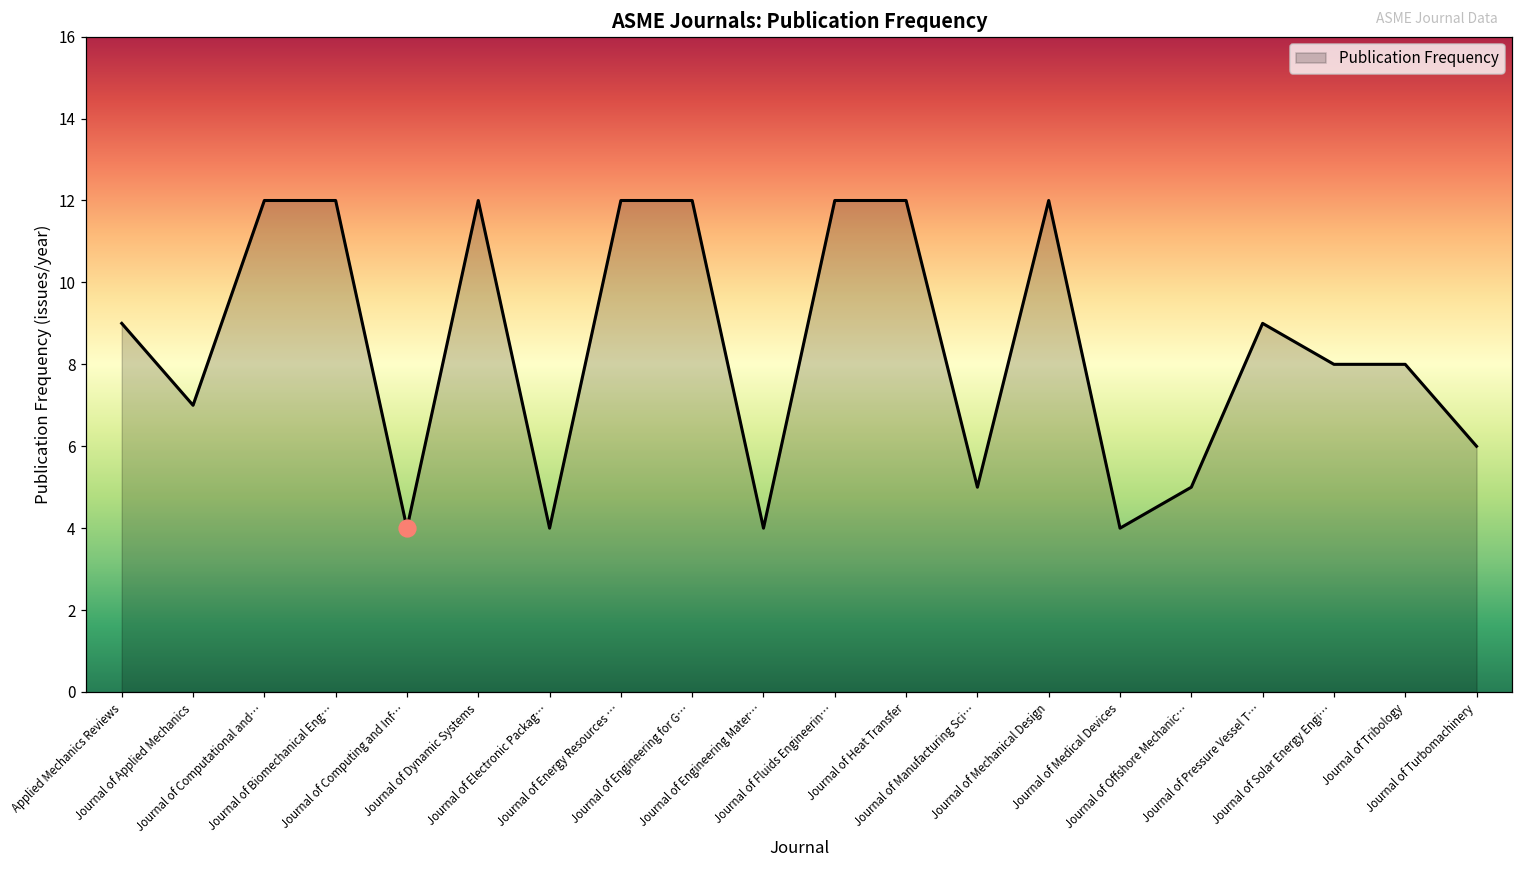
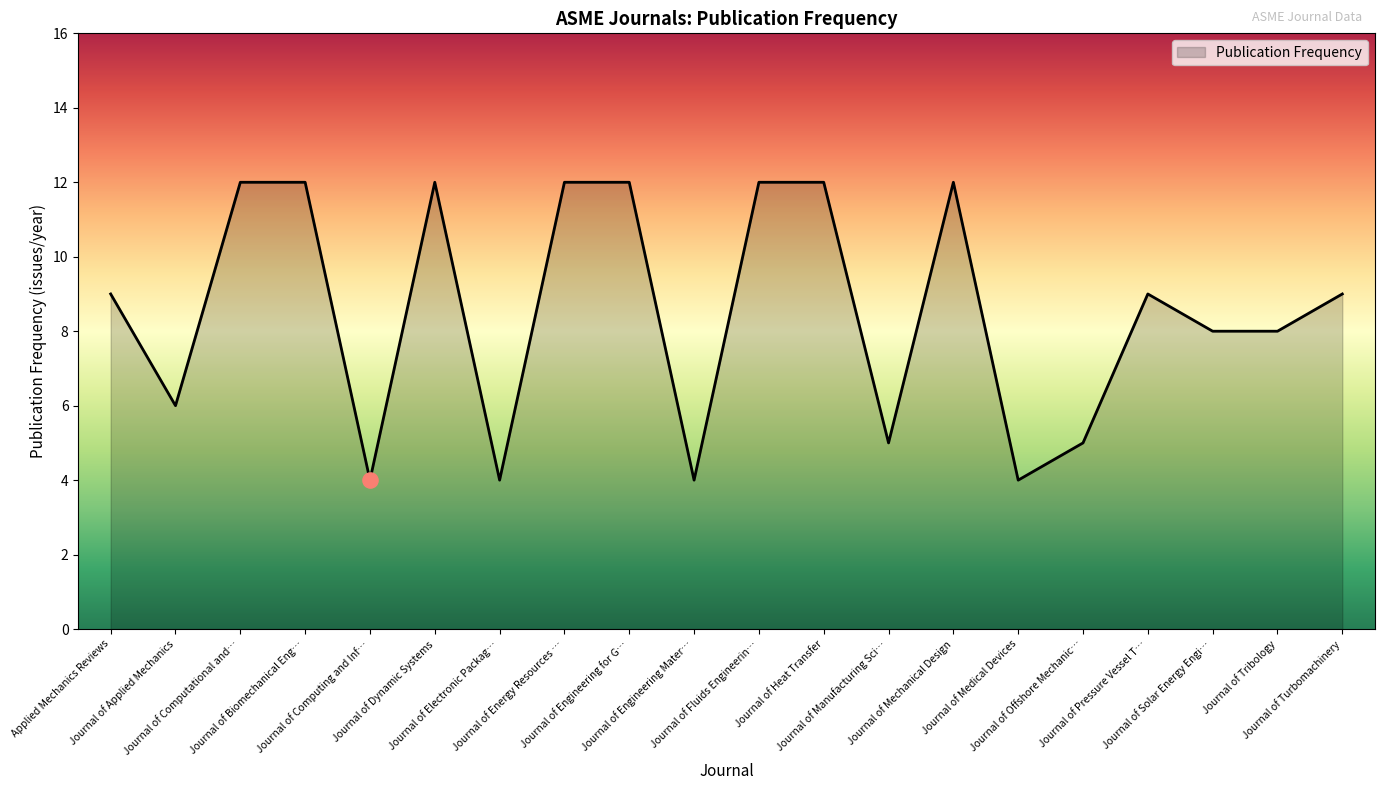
Publication Frequency, Journal of Applied Mechanics: 7 -> 6
Publication Frequency, Journal of Turbomachinery: 6 -> 9
